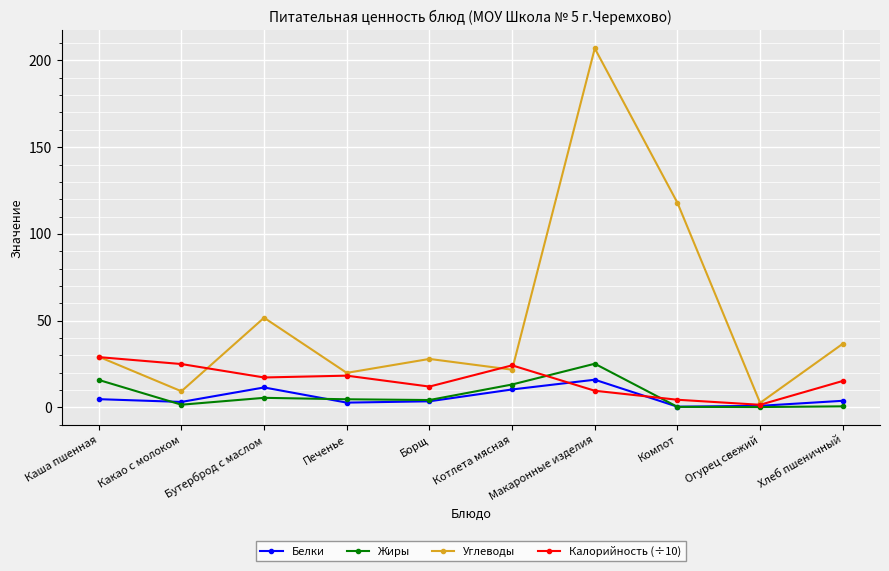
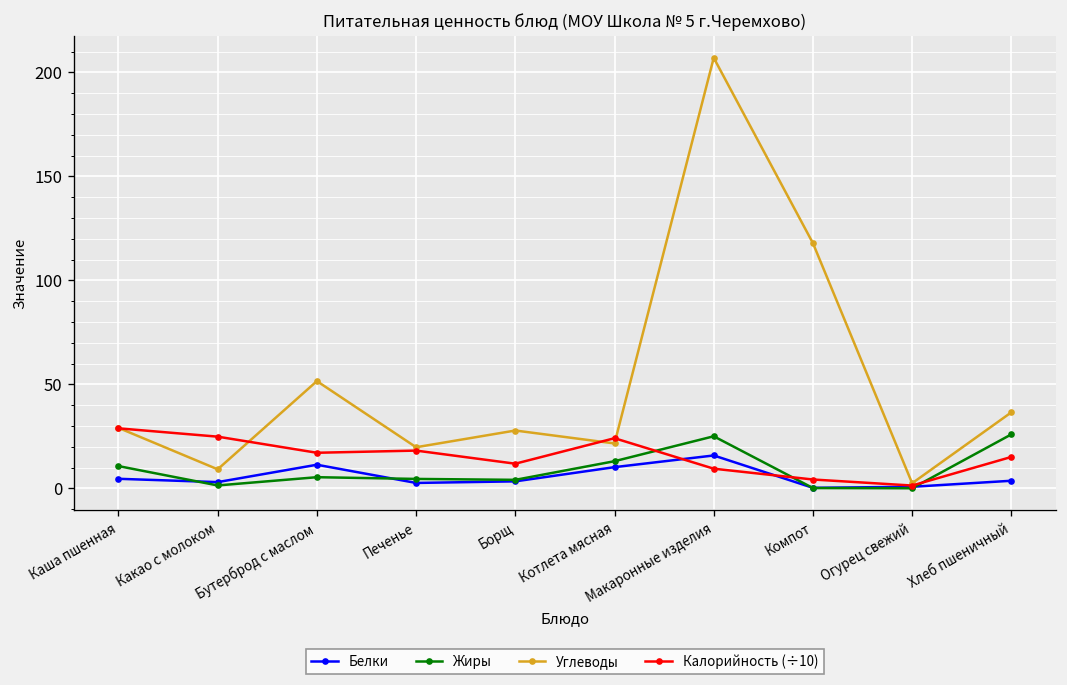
Жиры, Каша пшенная: 16 -> 11
Жиры, Хлеб пшеничный: 1 -> 26
